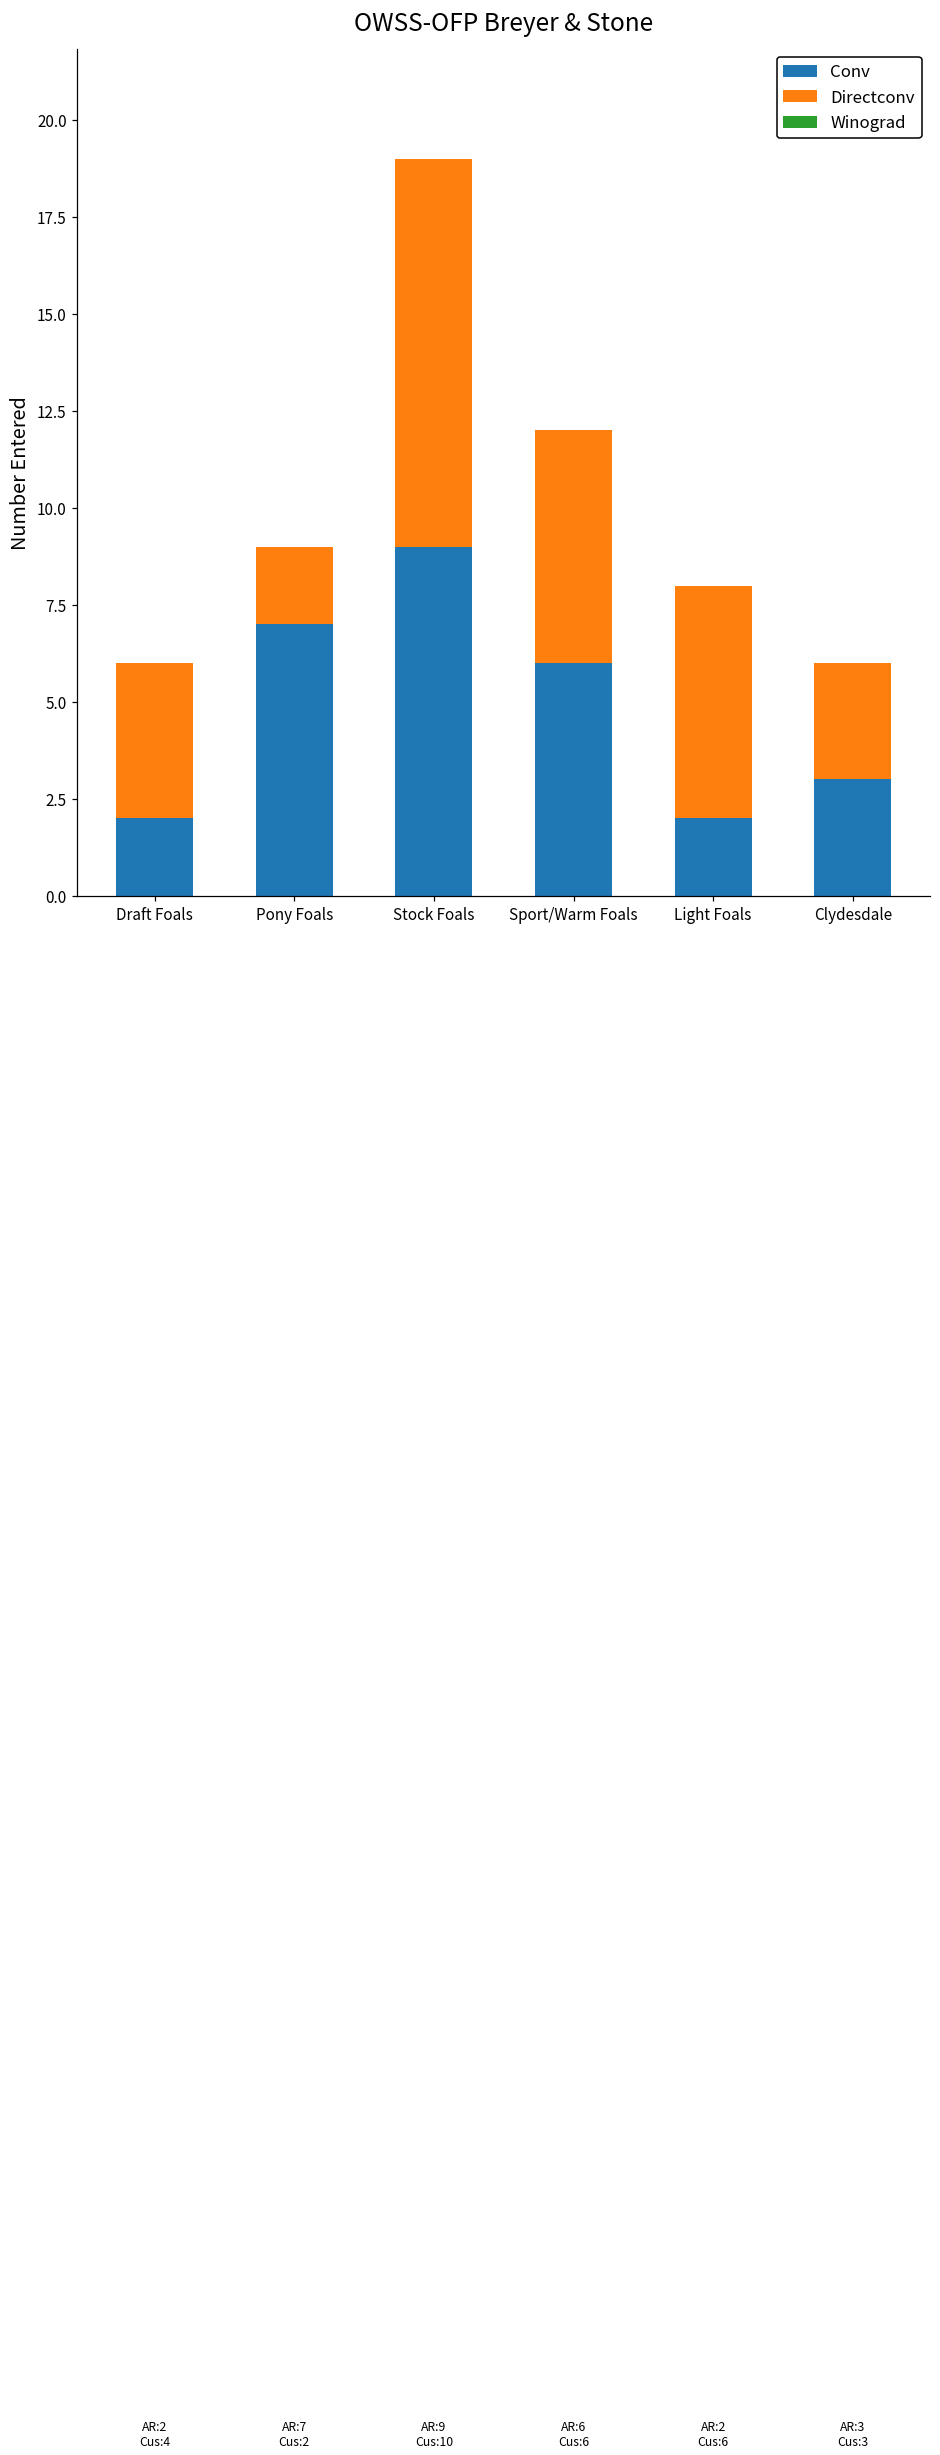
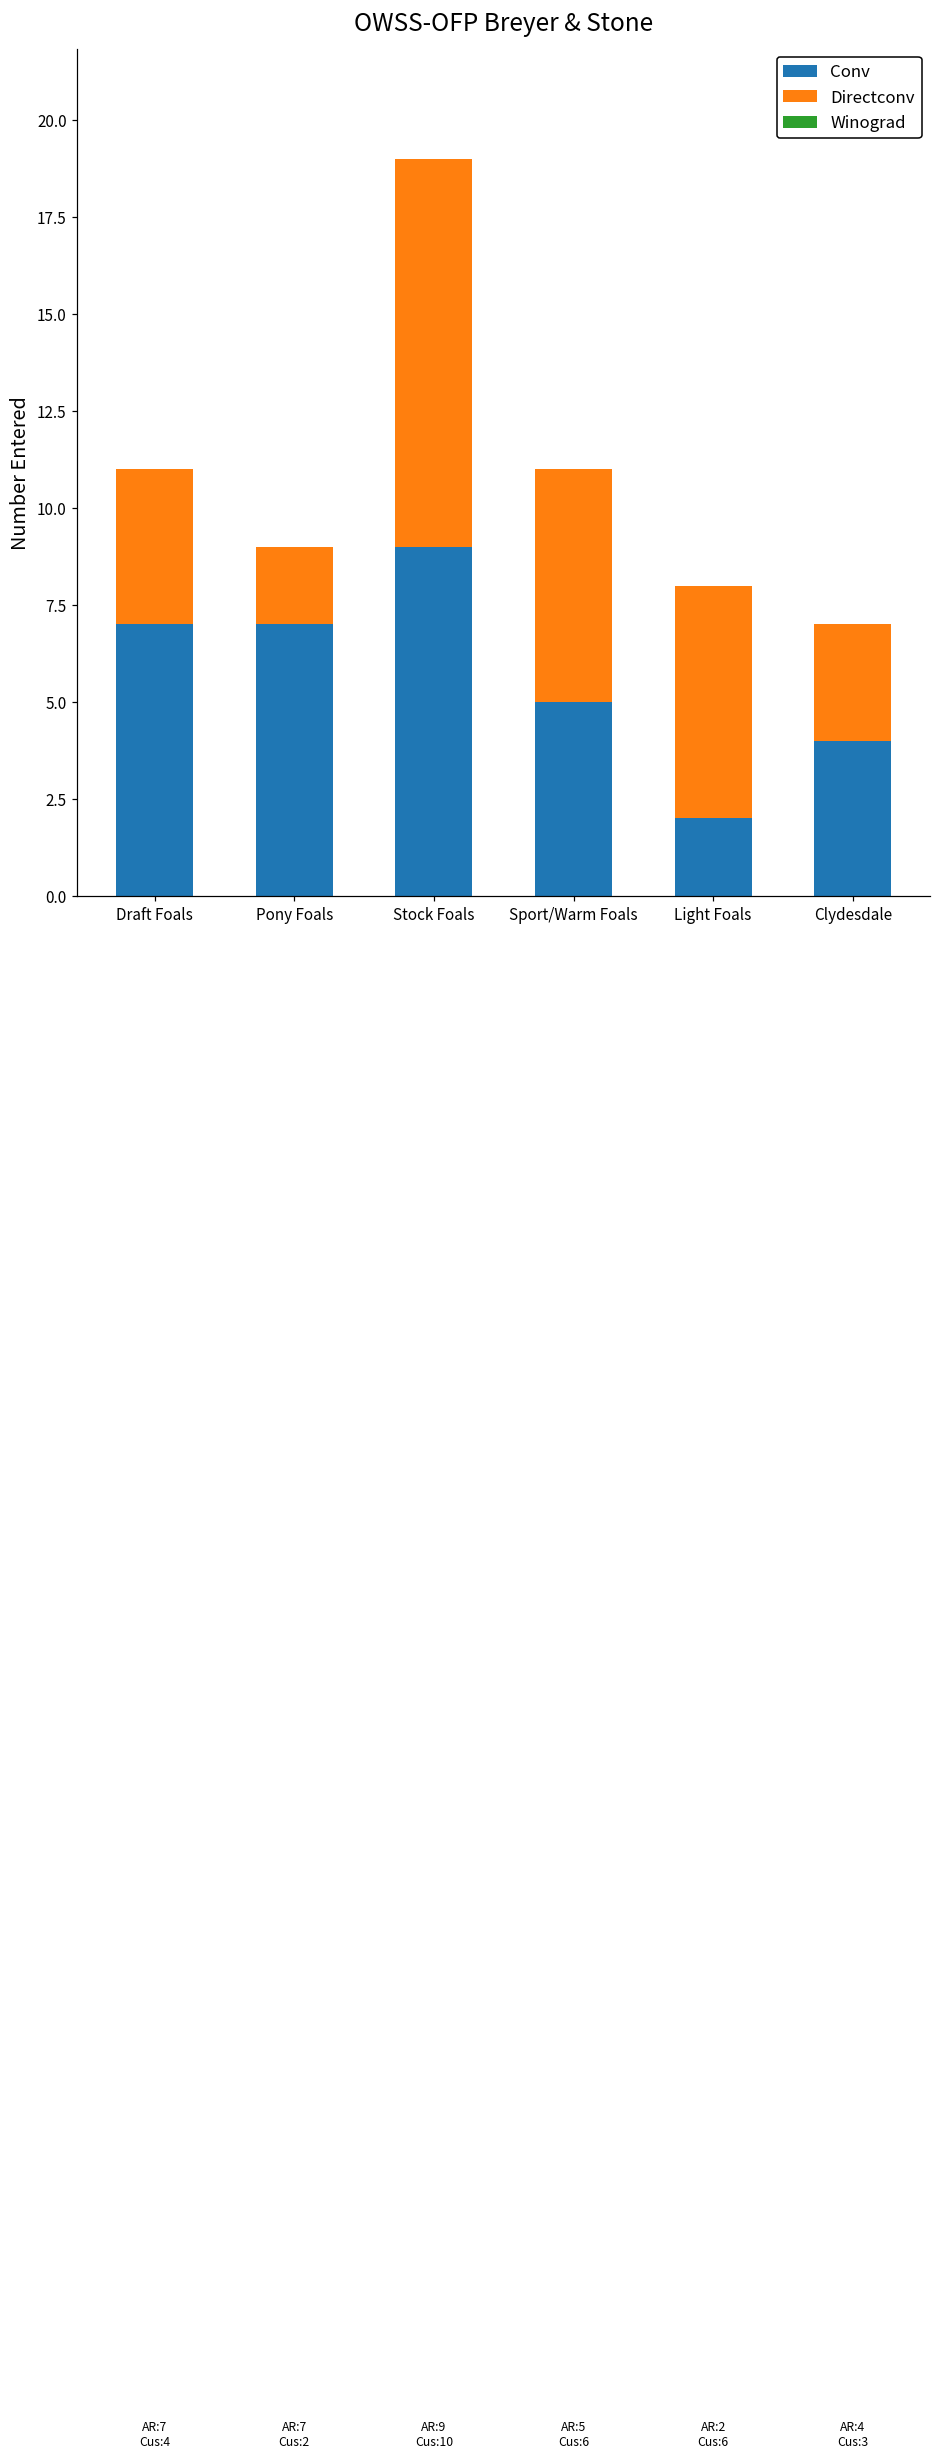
Conv, Draft Foals: 2 -> 7
Conv, Sport/Warm Foals: 6 -> 5
Conv, Clydesdale: 3 -> 4
